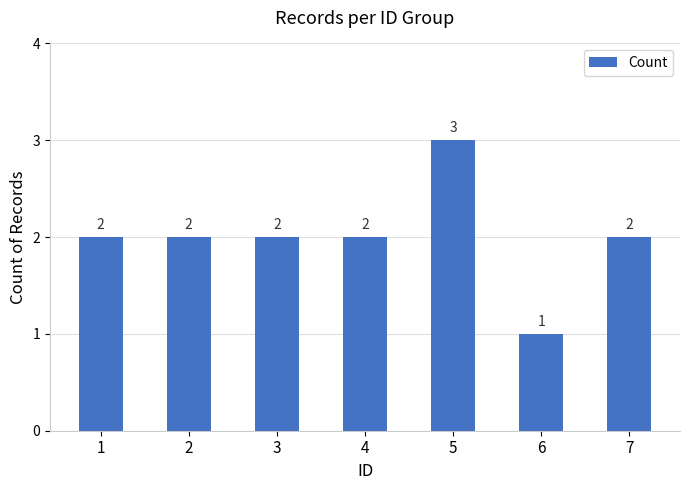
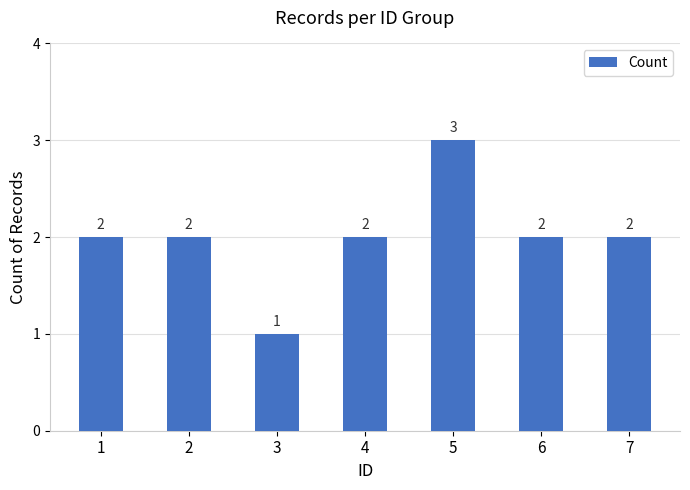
3: 2 -> 1
6: 1 -> 2
